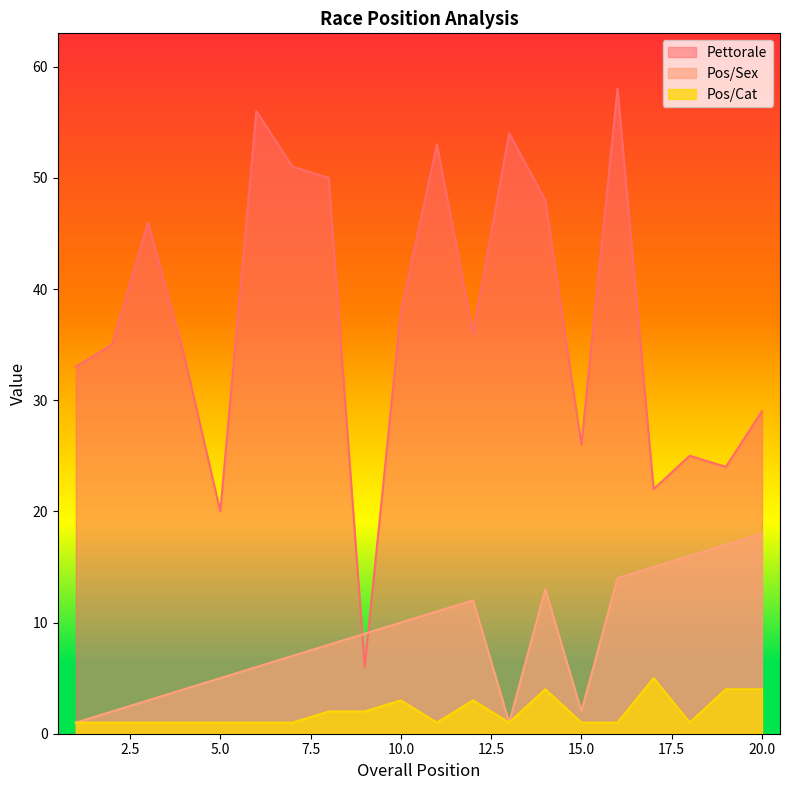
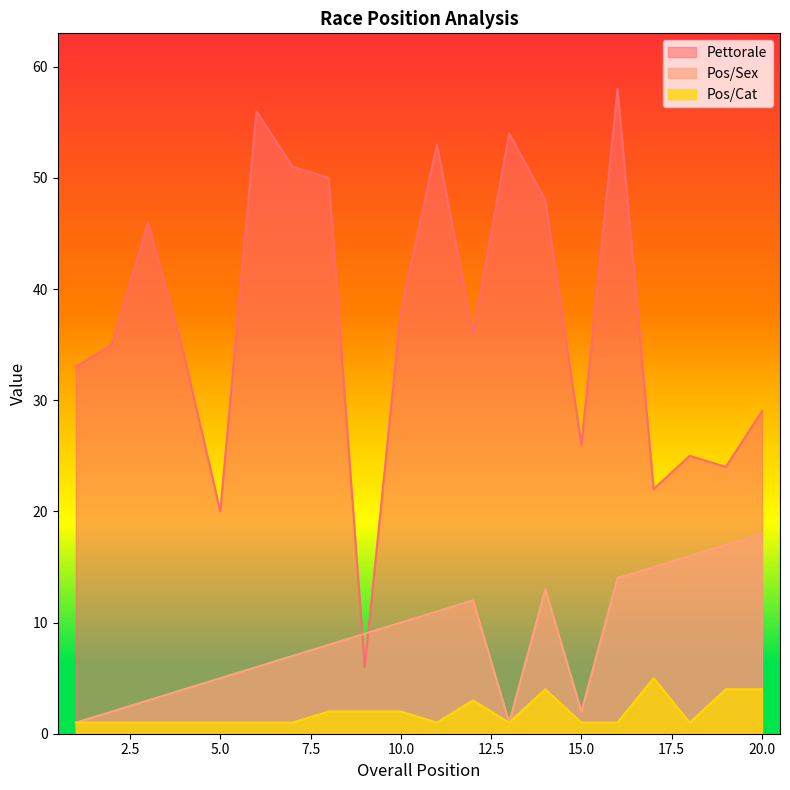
Pos/Cat, 10.0: 3 -> 2
